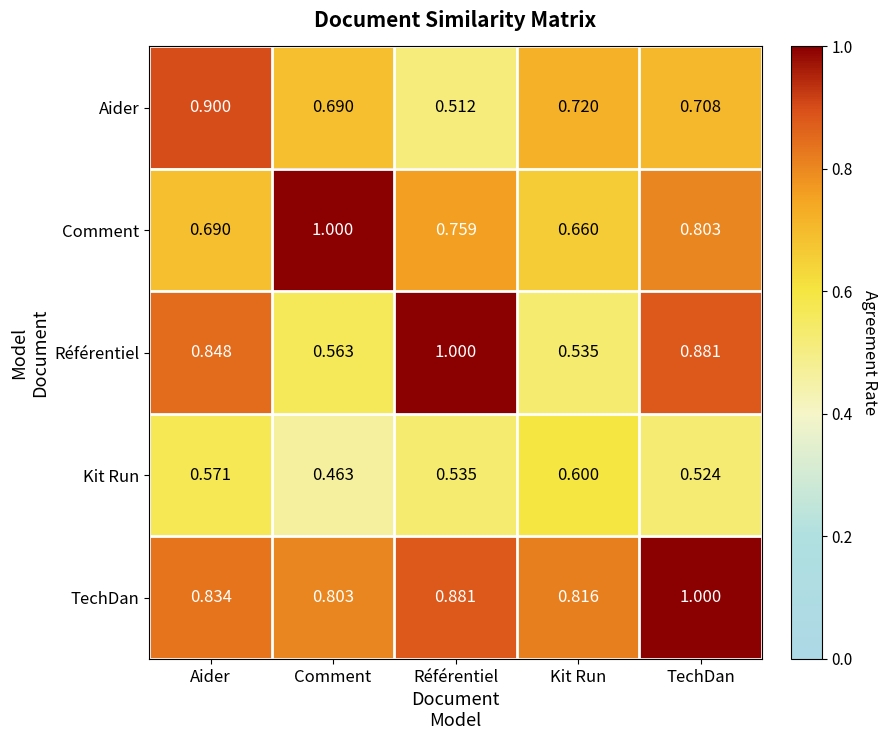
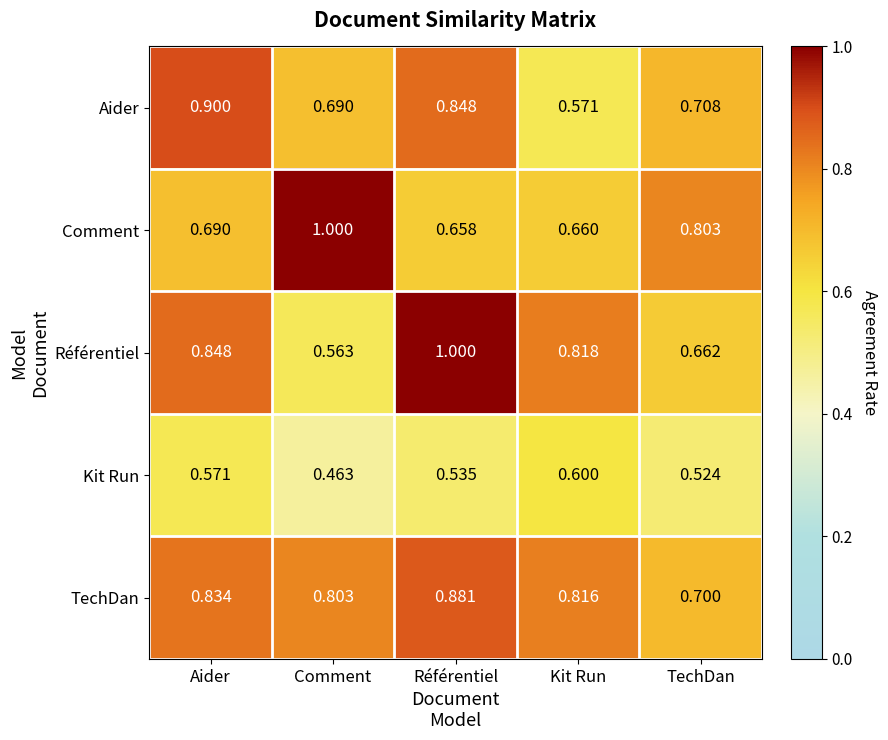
Aider, Référentiel: 0.512 -> 0.848
Aider, Kit Run: 0.720 -> 0.571
Comment, Référentiel: 0.759 -> 0.658
Référentiel, Kit Run: 0.535 -> 0.818
Référentiel, TechDan: 0.881 -> 0.662
TechDan, TechDan: 1.000 -> 0.700
